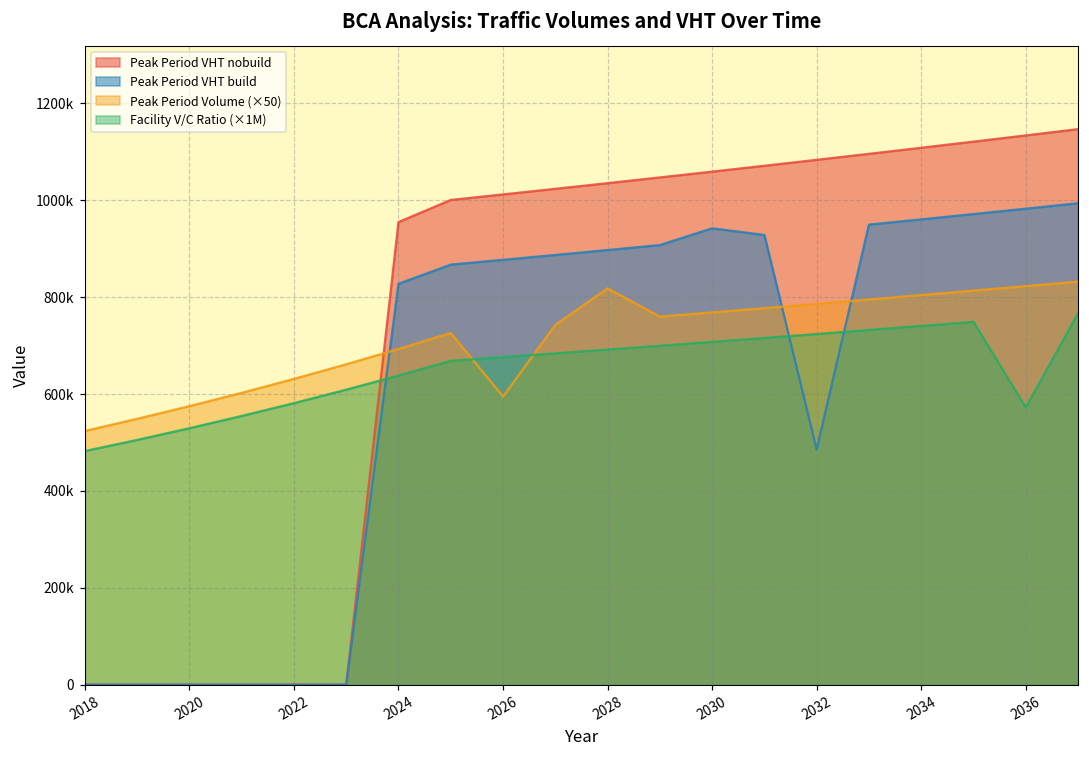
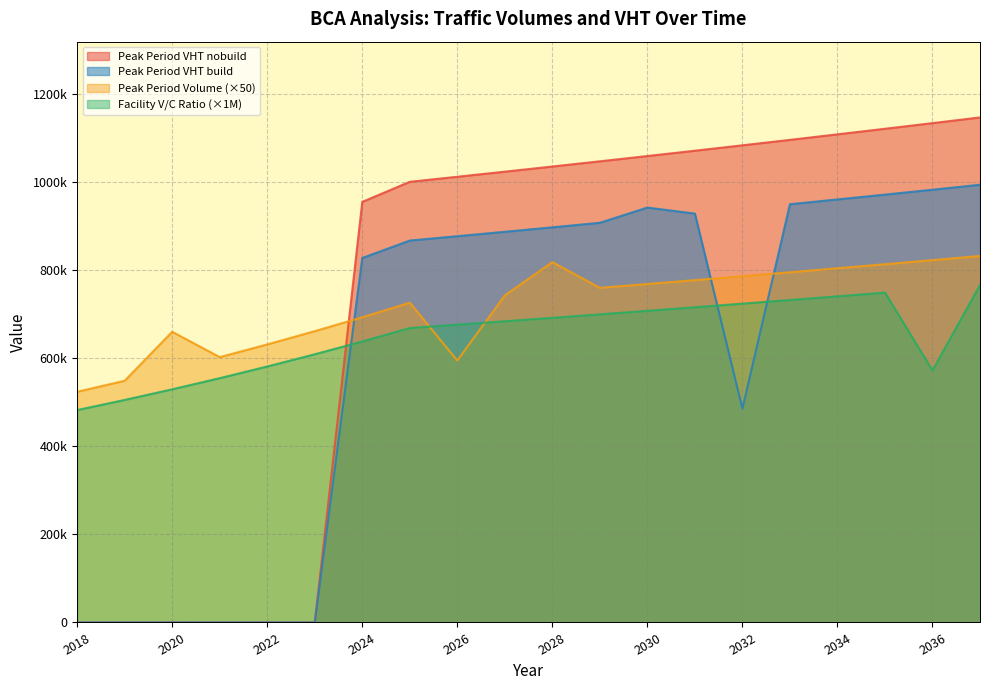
Peak Period Volume (×50), 2020: 570000 -> 660000
